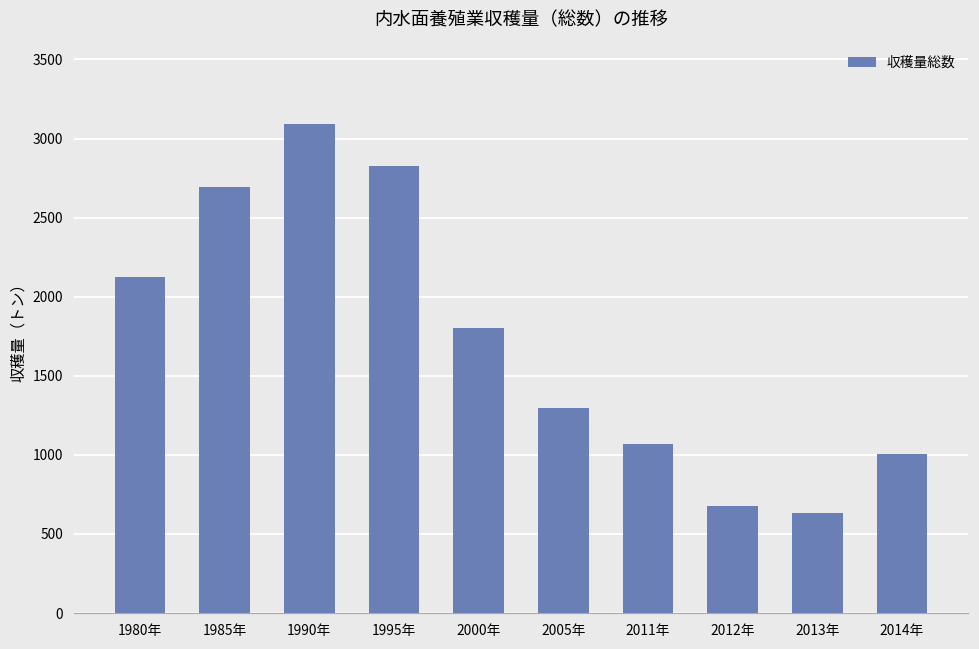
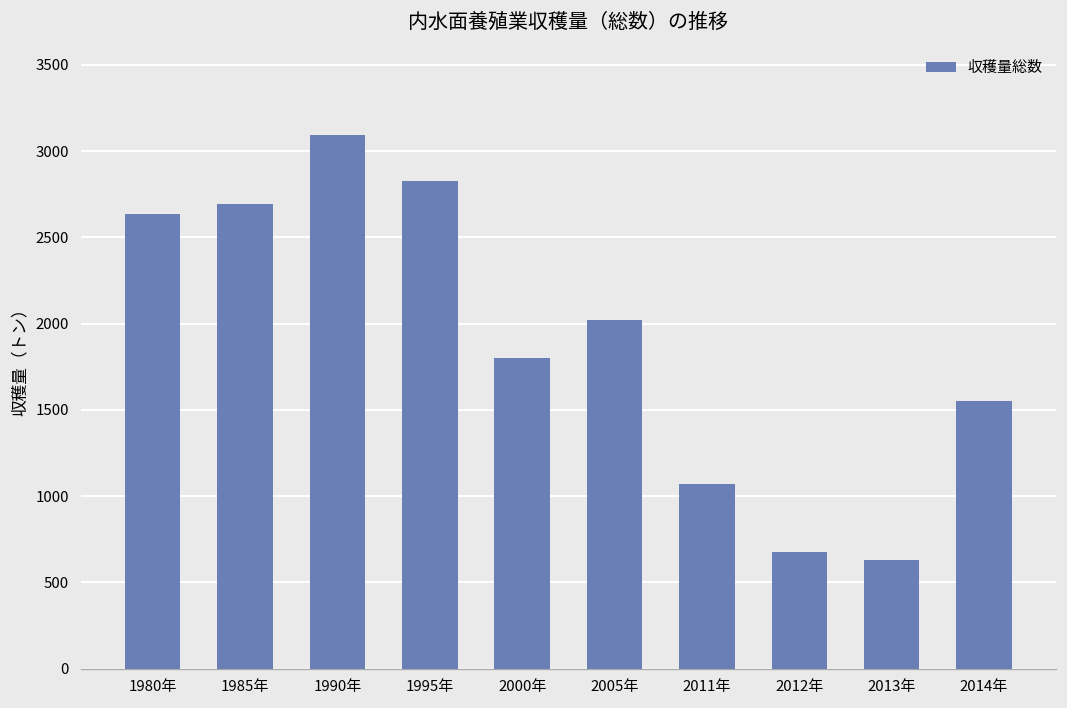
1980年: 2120 -> 2640
2005年: 1290 -> 2020
2014年: 1000 -> 1550
